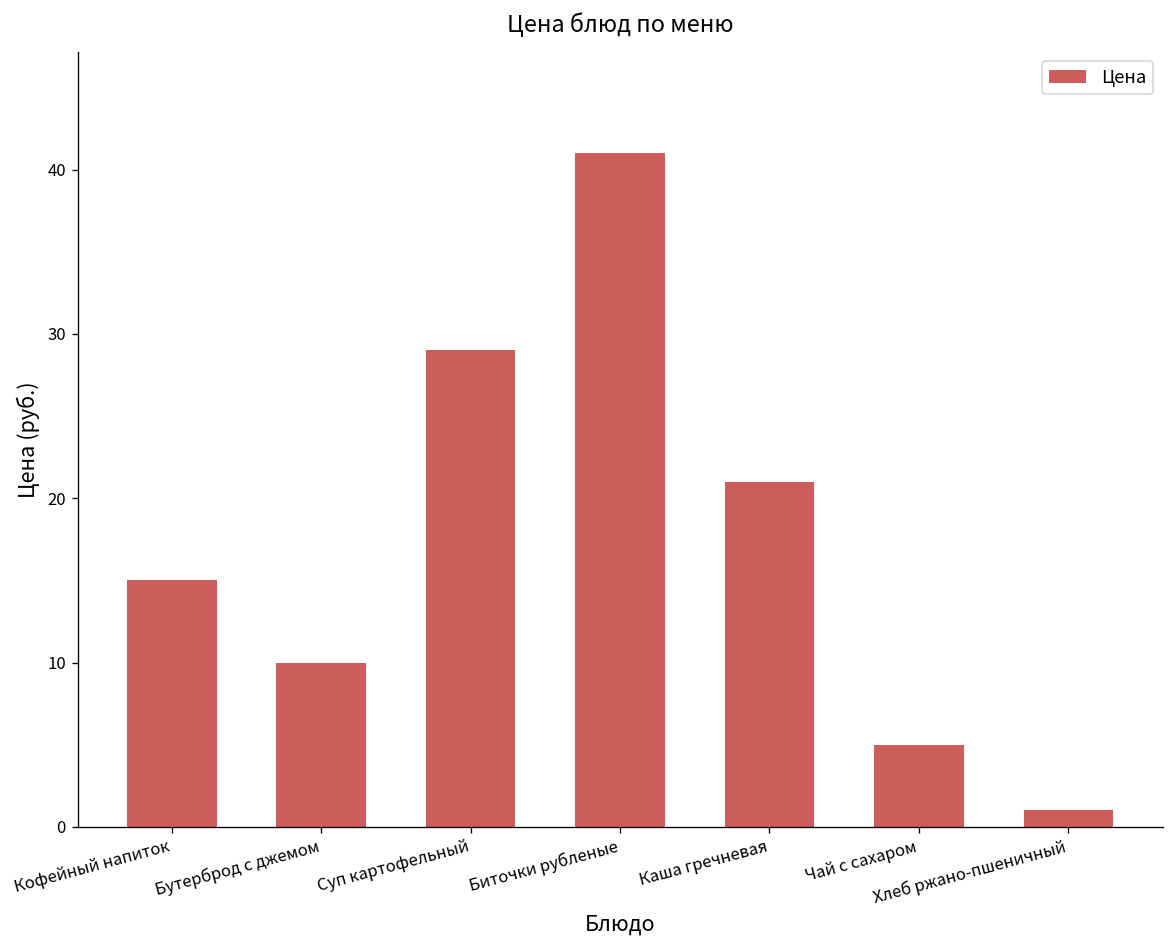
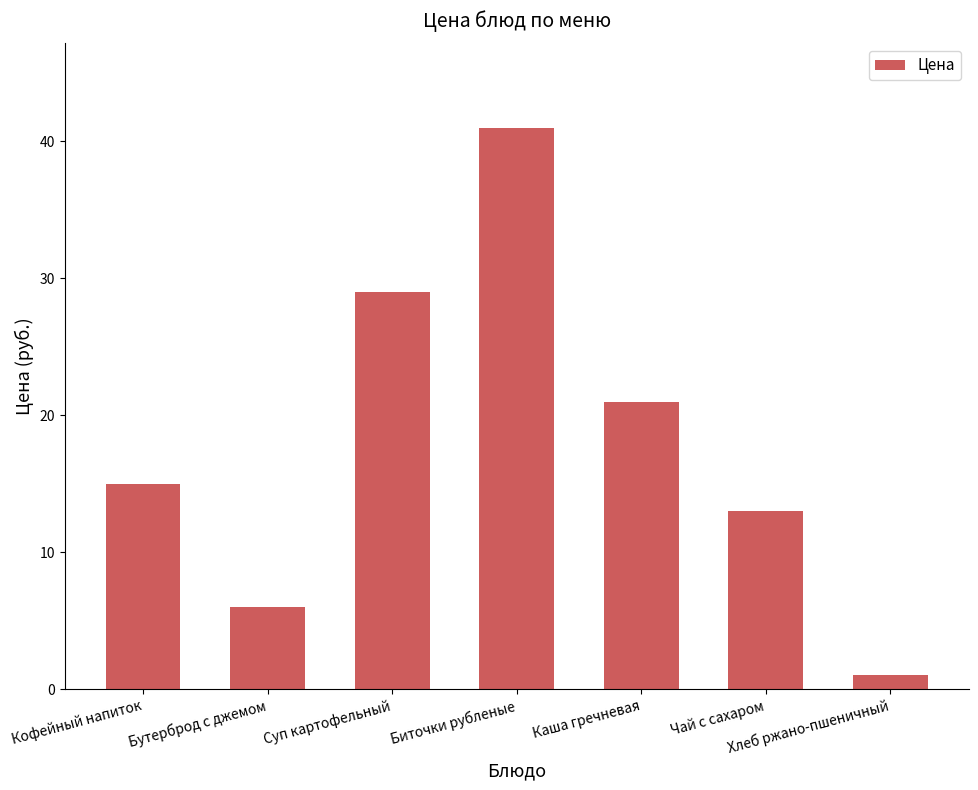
Бутерброд с джемом: 10 -> 6
Чай с сахаром: 5 -> 13
